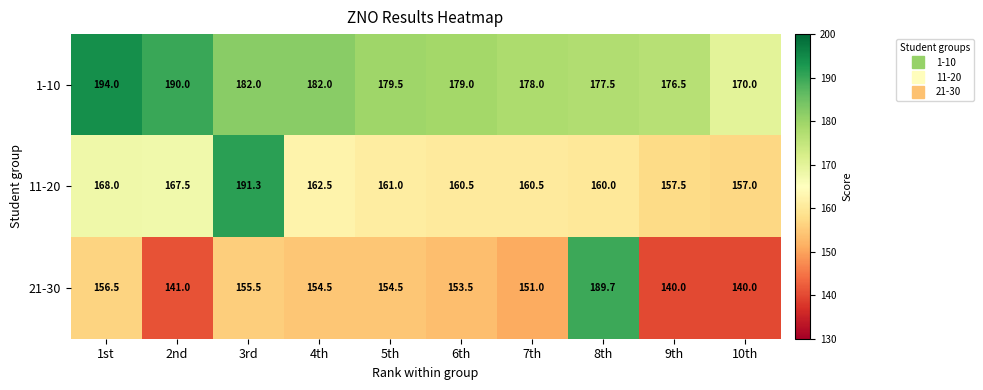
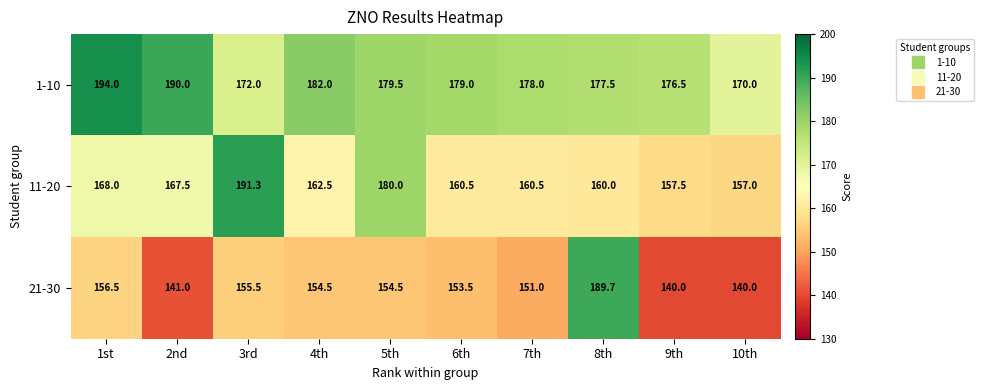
1-10, 3rd: 182.0 -> 172.0
11-20, 5th: 161.0 -> 180.0
